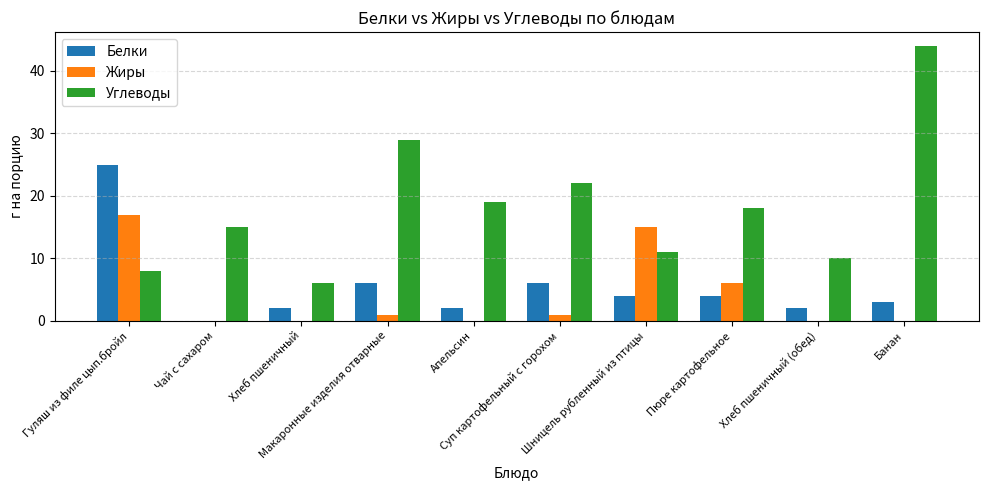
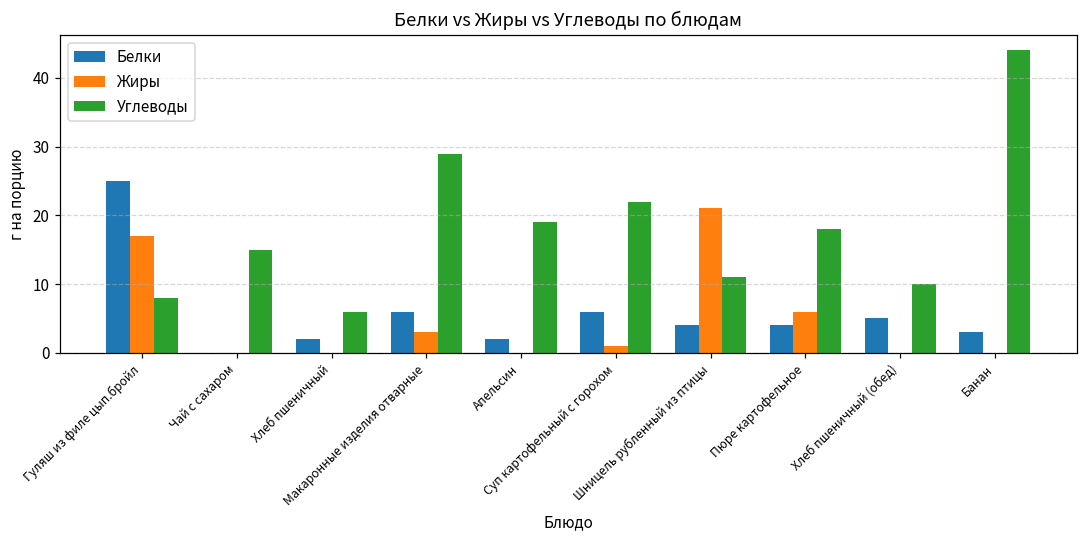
Жиры, Макаронные изделия отварные: 1 -> 3
Жиры, Шницель рубленный из птицы: 15 -> 21
Белки, Хлеб пшеничный (обед): 2 -> 5
